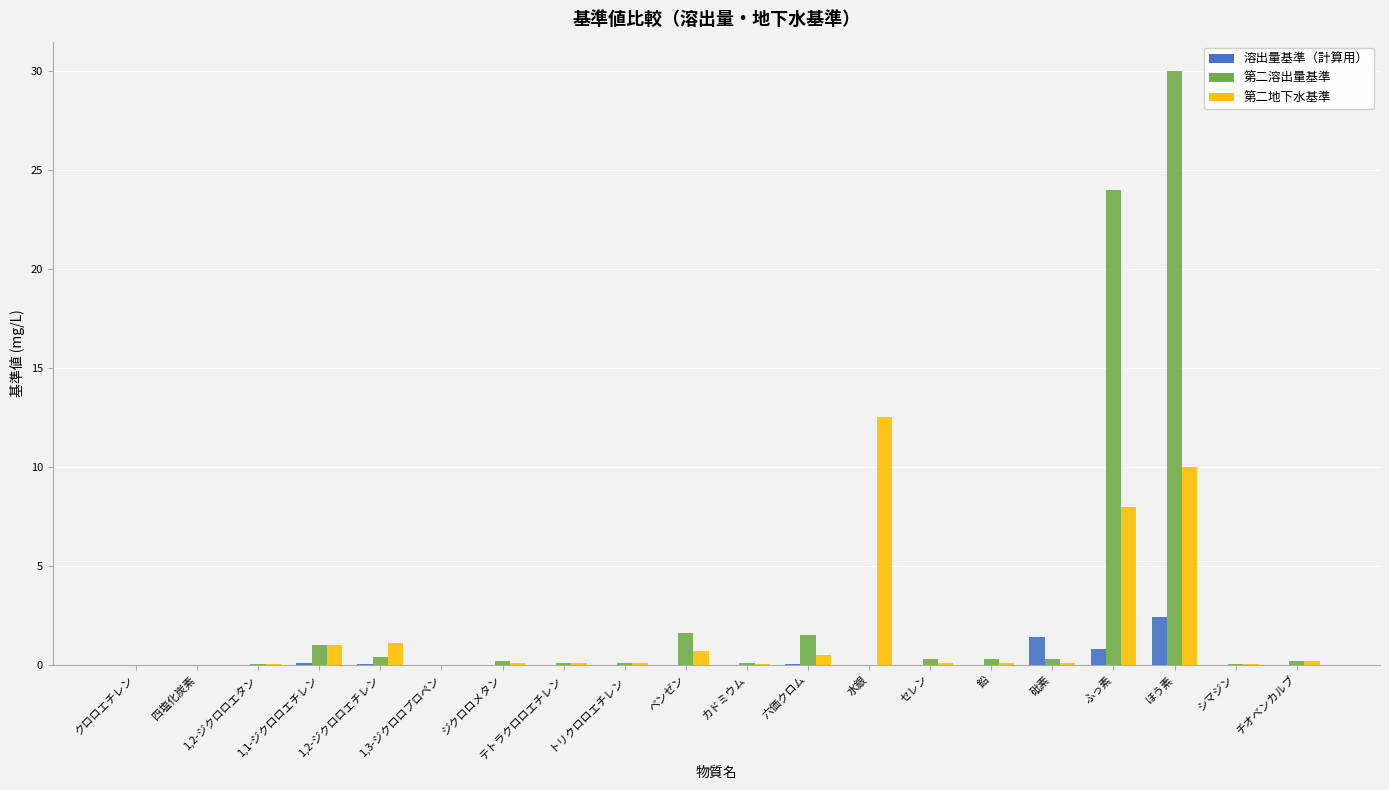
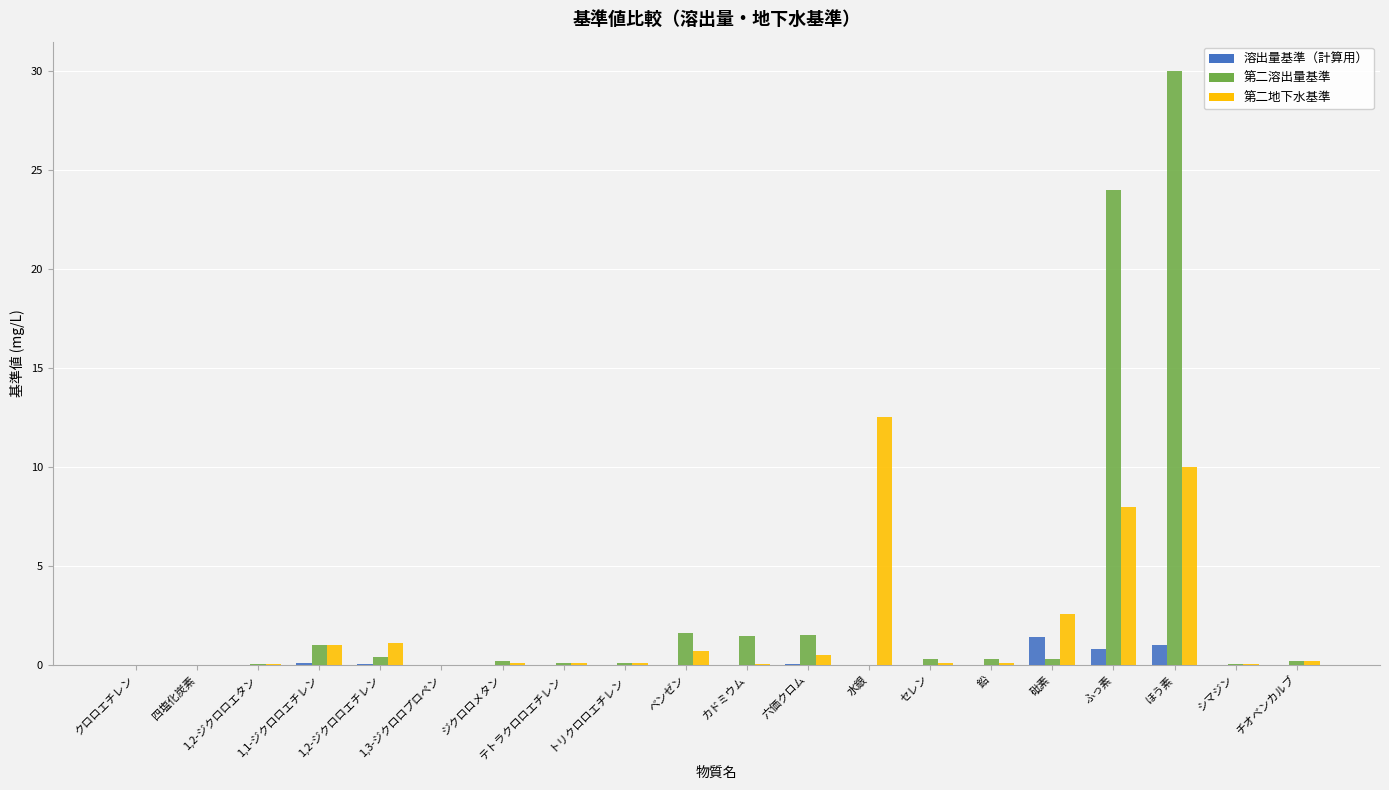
第二溶出量基準, カドミウム: 0.1 -> 1.5
第二地下水基準, 砒素: 0.1 -> 2.6
溶出量基準（計算用）, ほう素: 2.4 -> 1.0
